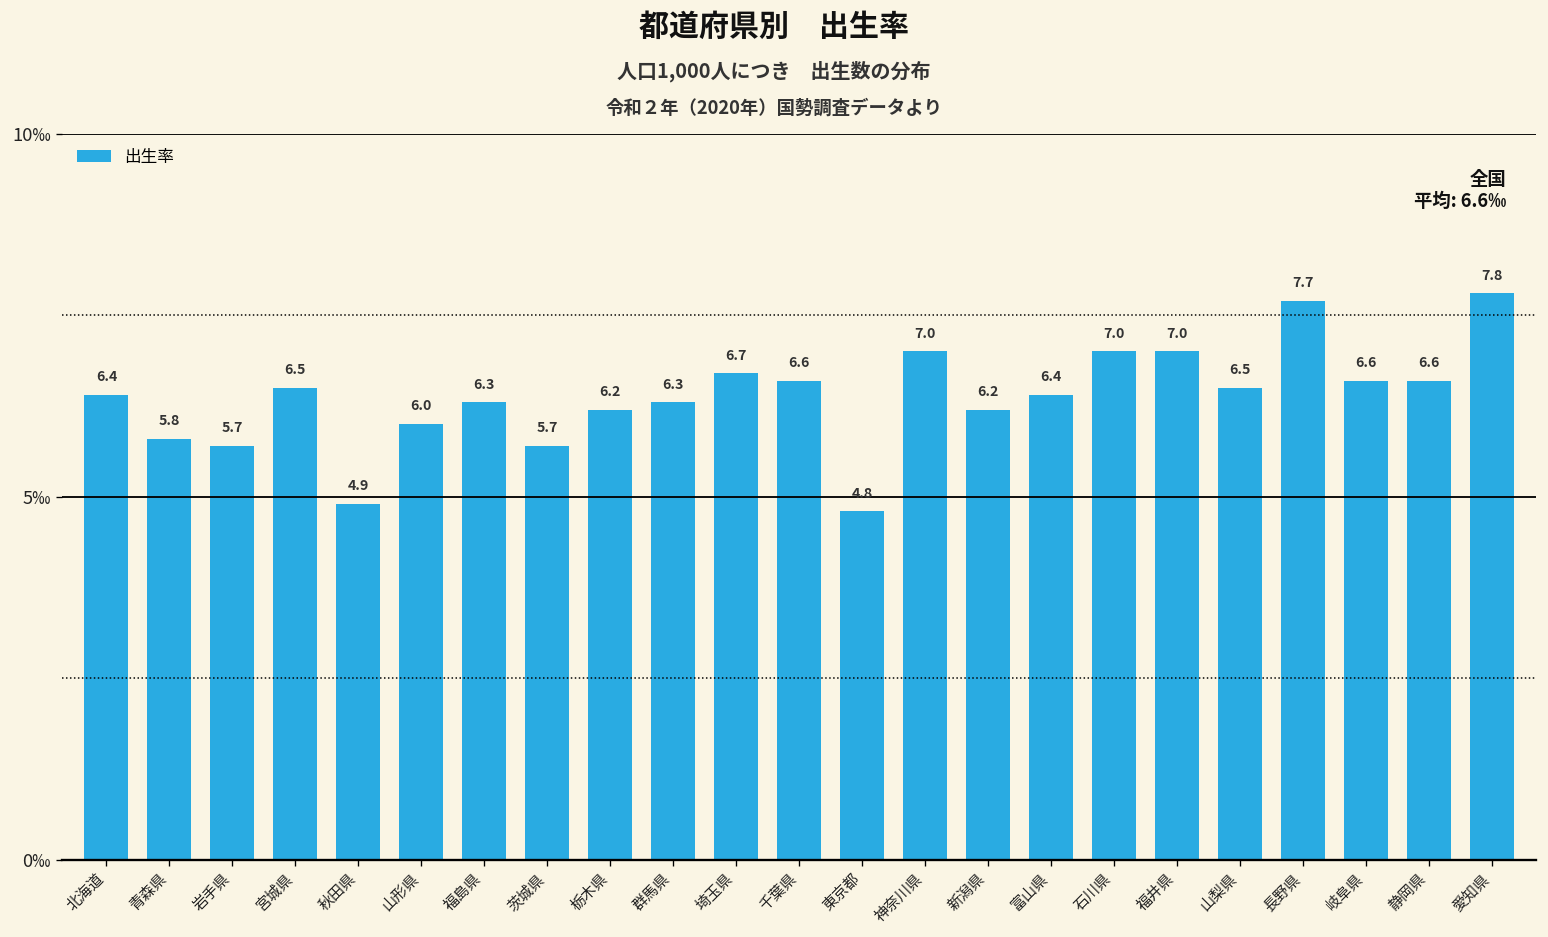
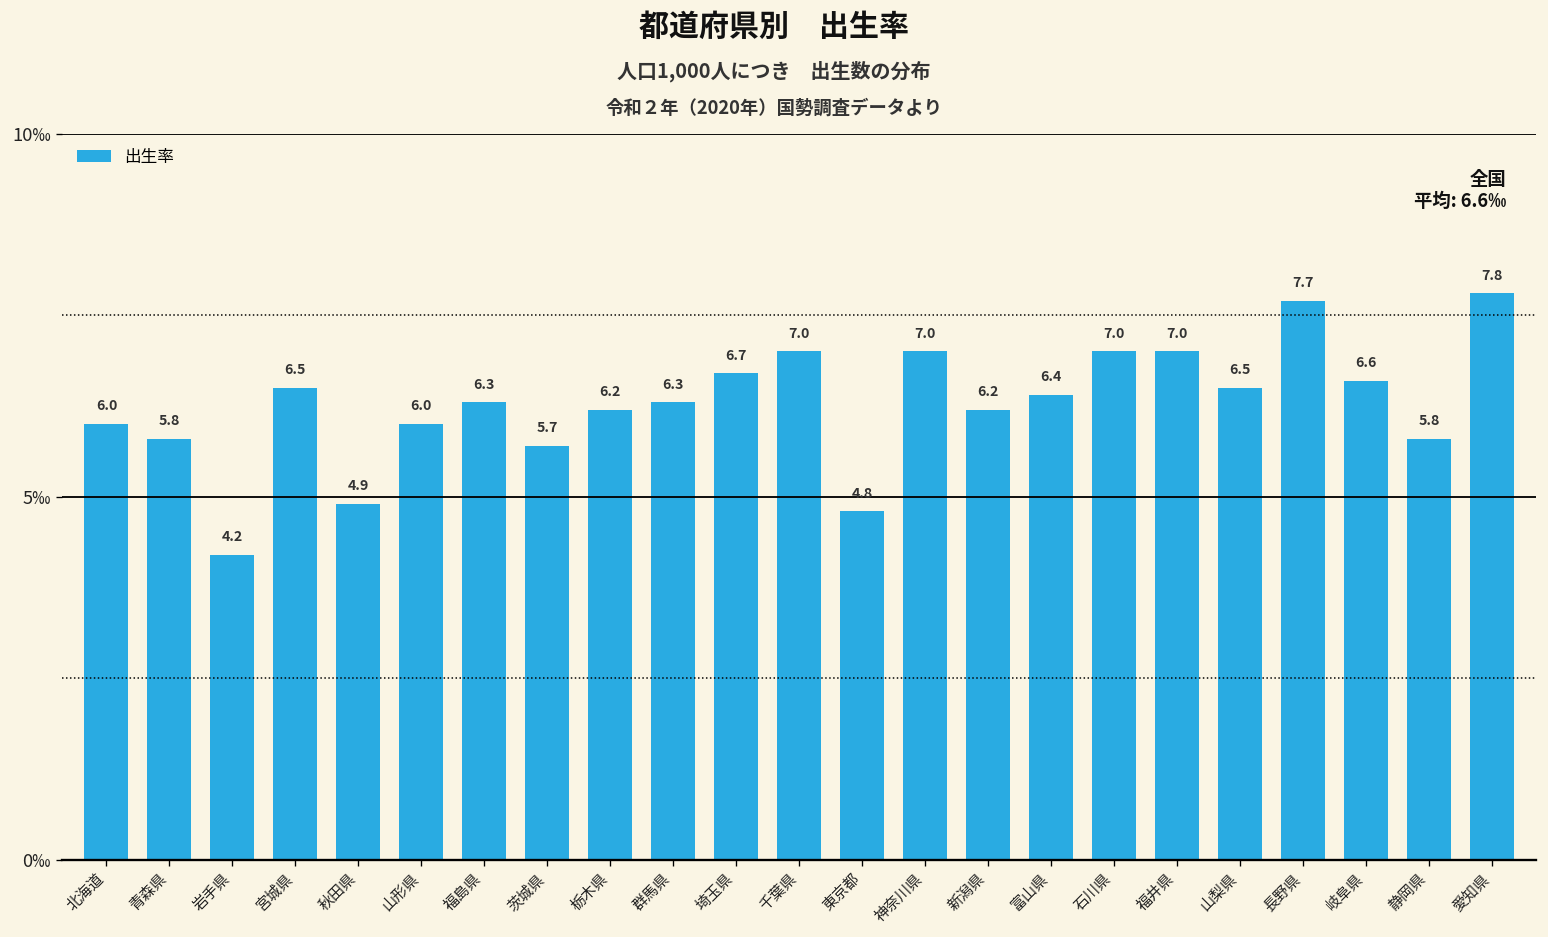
北海道: 6.4 -> 6.0
岩手県: 5.7 -> 4.2
千葉県: 6.6 -> 7.0
静岡県: 6.6 -> 5.8
